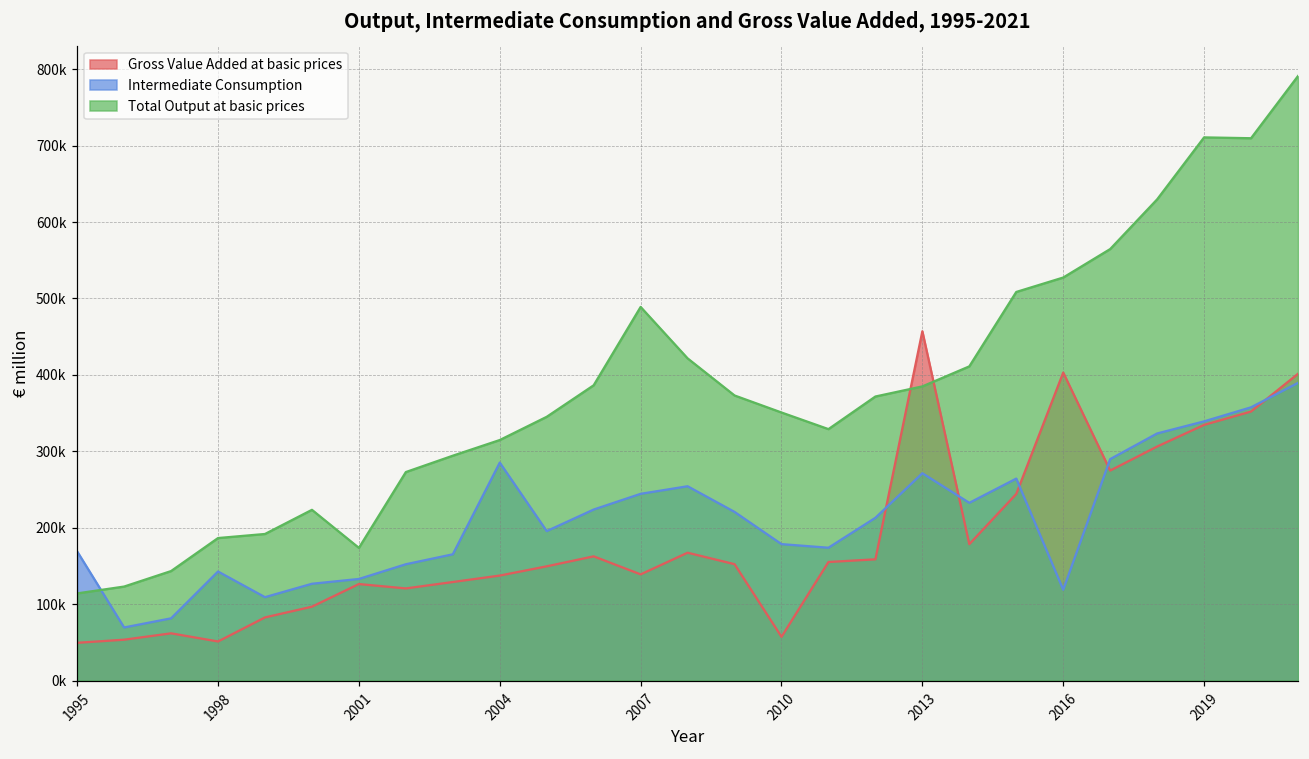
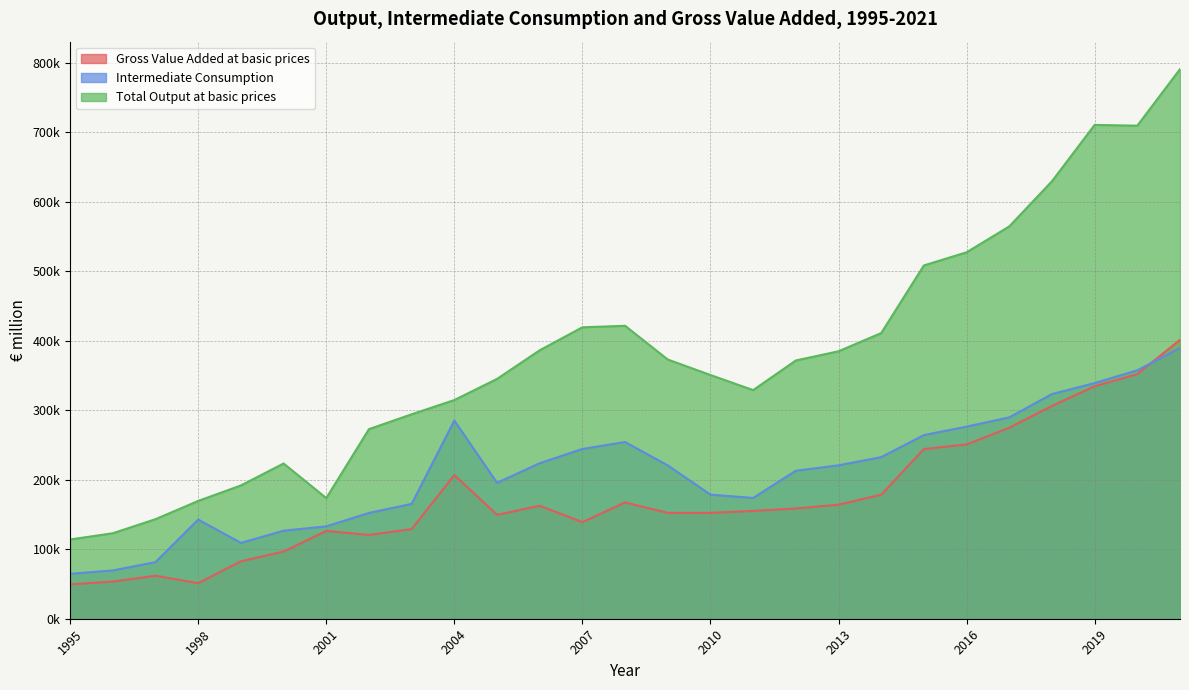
Intermediate Consumption, 1995: 170000 -> 60000
Total Output at basic prices, 1998: 190000 -> 170000
Gross Value Added at basic prices, 2004: 140000 -> 210000
Total Output at basic prices, 2007: 490000 -> 420000
Gross Value Added at basic prices, 2010: 60000 -> 150000
Gross Value Added at basic prices, 2013: 460000 -> 160000
Intermediate Consumption, 2013: 270000 -> 220000
Gross Value Added at basic prices, 2016: 400000 -> 250000
Intermediate Consumption, 2016: 120000 -> 280000
